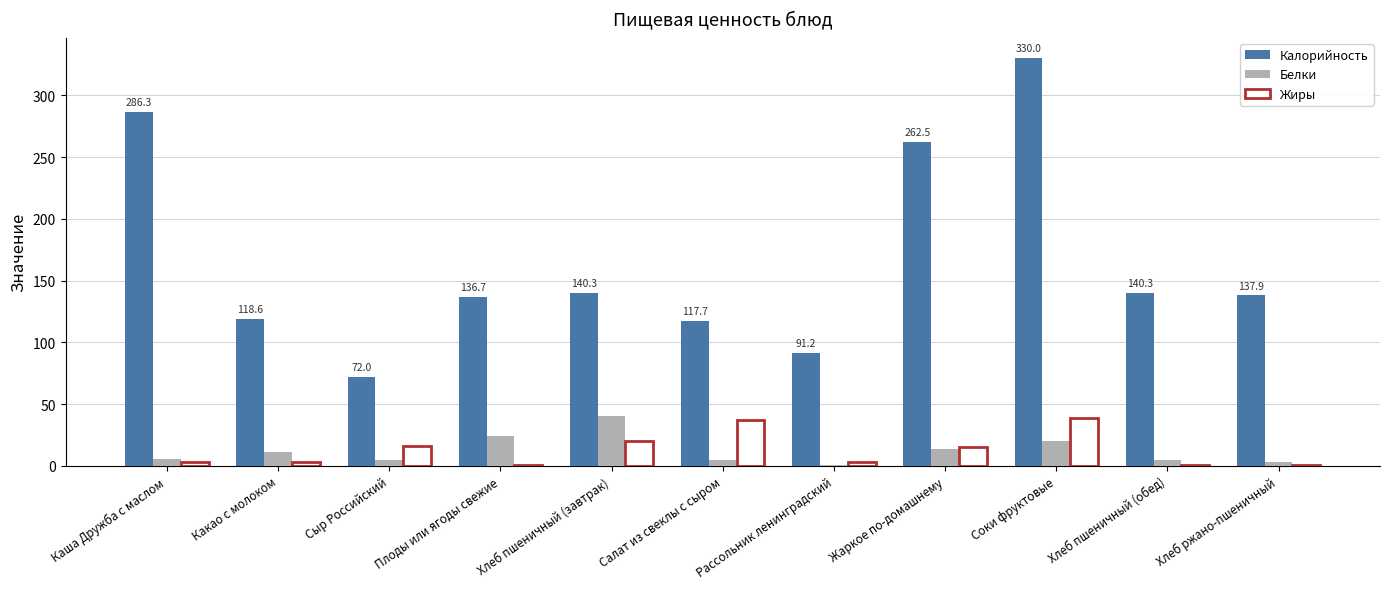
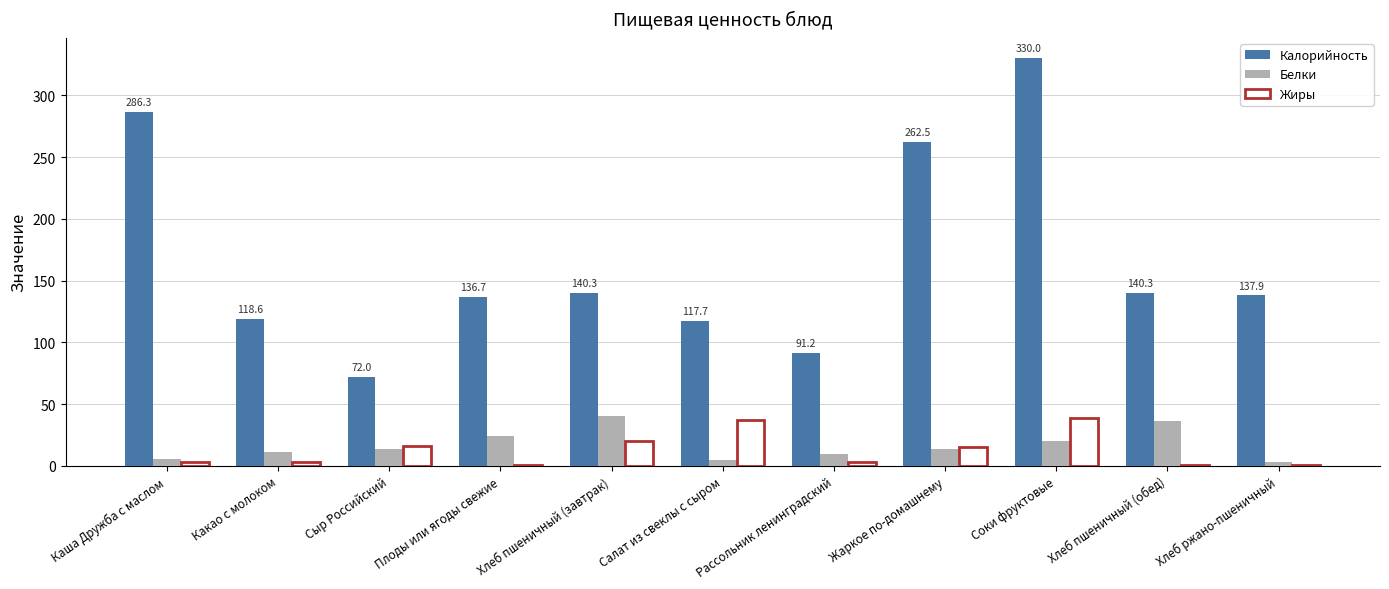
Белки, Сыр Российский: 5 -> 14
Белки, Рассольник ленинградский: 1 -> 9
Белки, Хлеб пшеничный (обед): 5 -> 37
